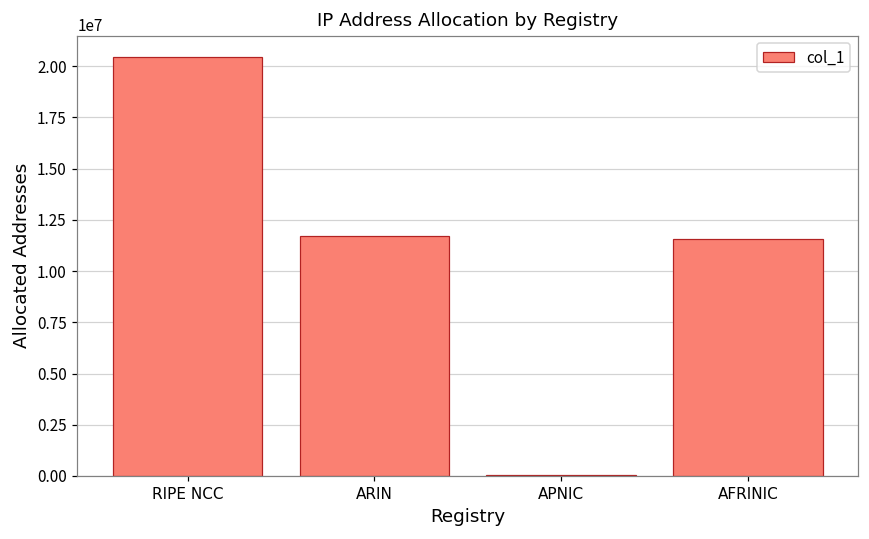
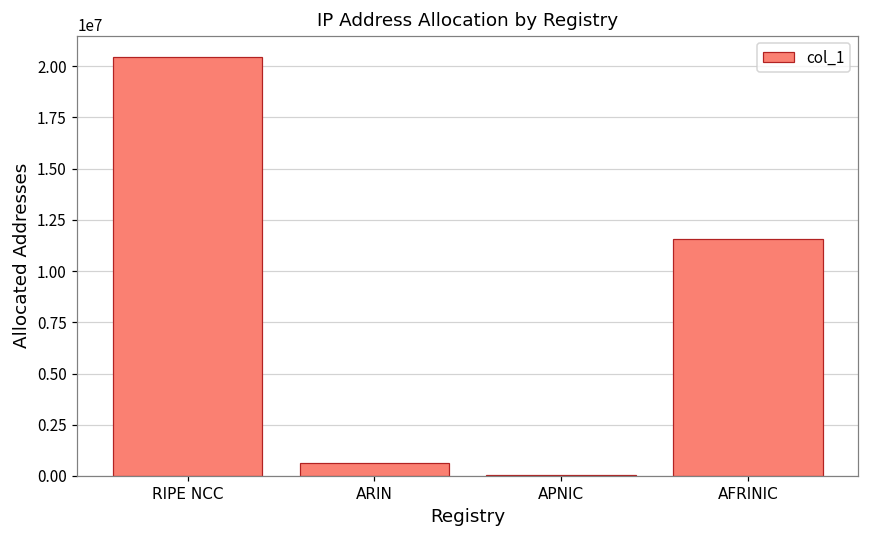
ARIN: 11700000 -> 600000
